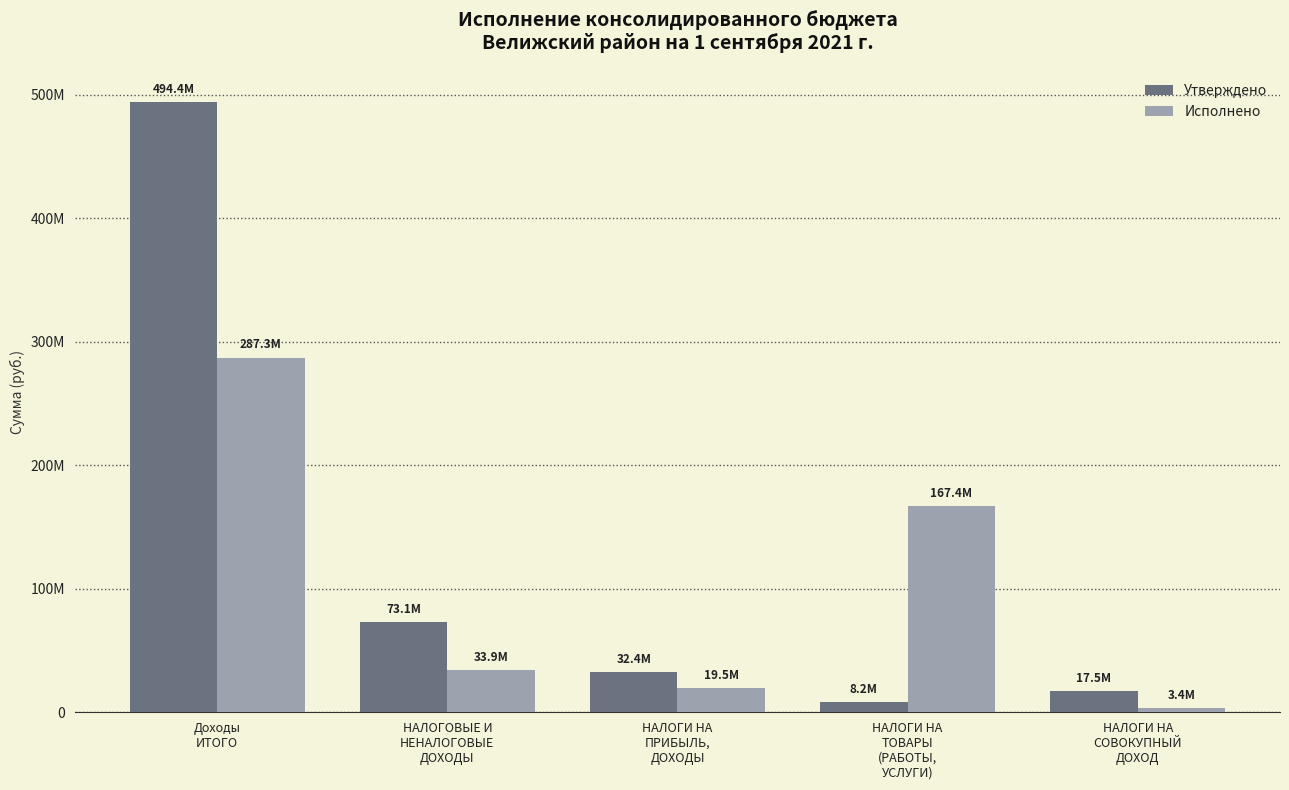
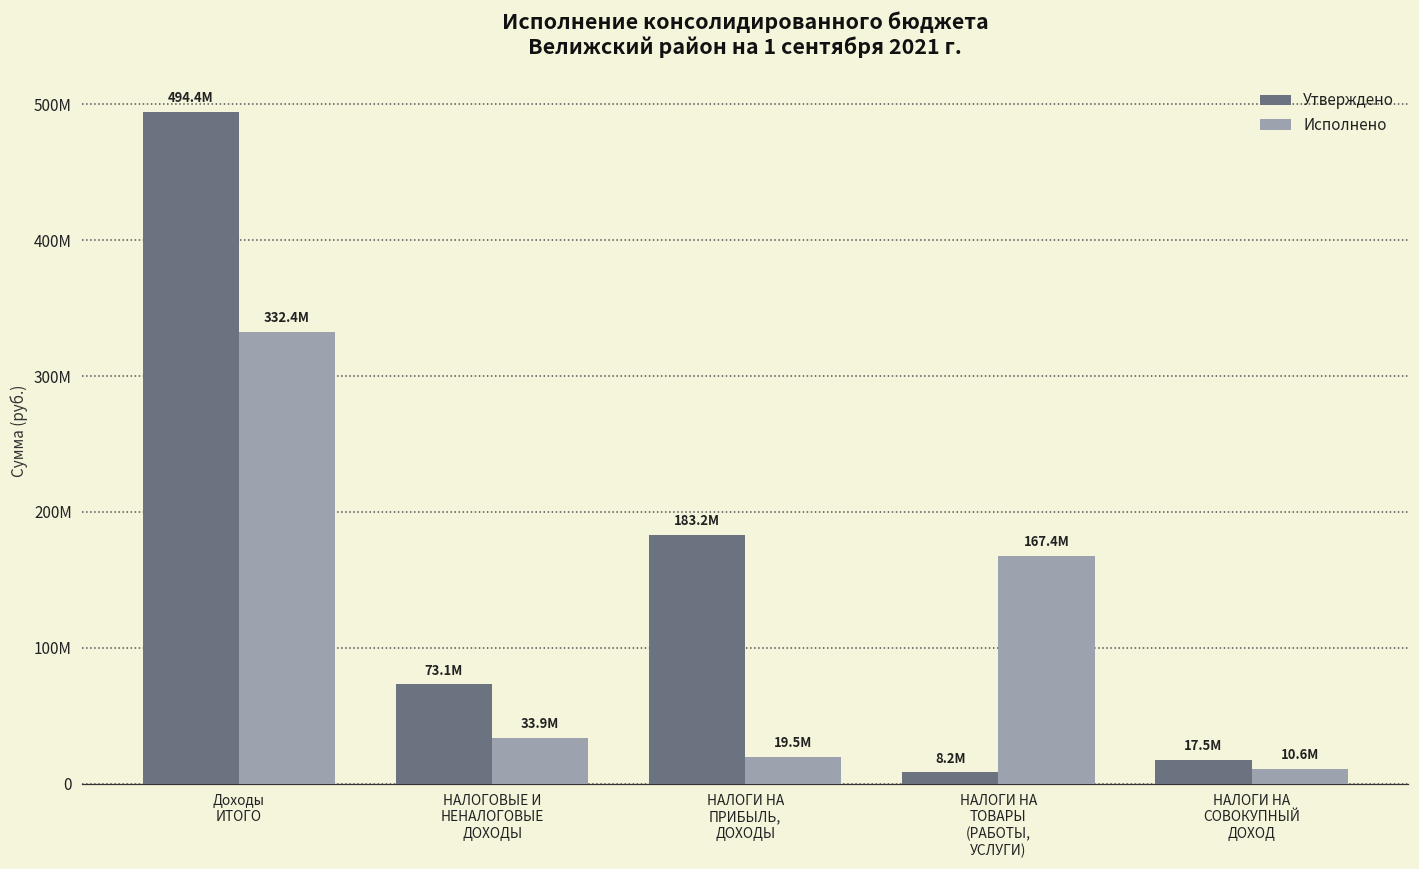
Исполнено, Доходы ИТОГО: 287.3М -> 332.4М
Утверждено, НАЛОГИ НА ПРИБЫЛЬ, ДОХОДЫ: 32.4М -> 183.2М
Исполнено, НАЛОГИ НА СОВОКУПНЫЙ ДОХОД: 3.4М -> 10.6М
